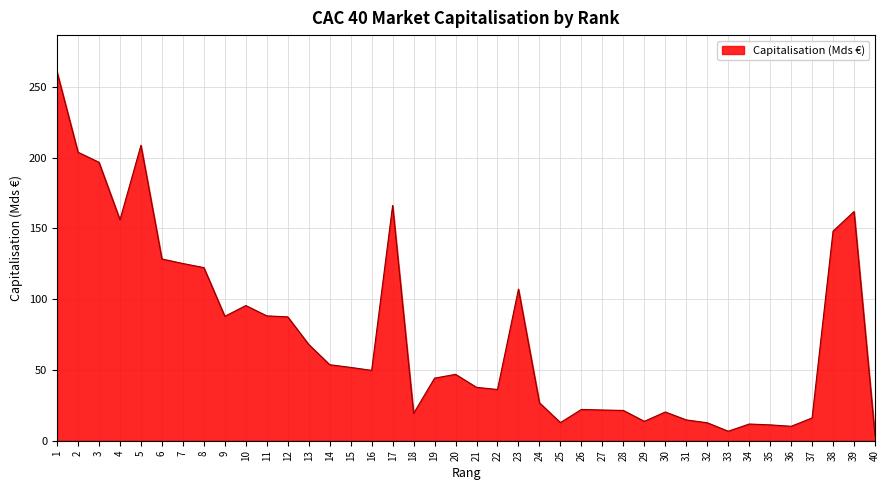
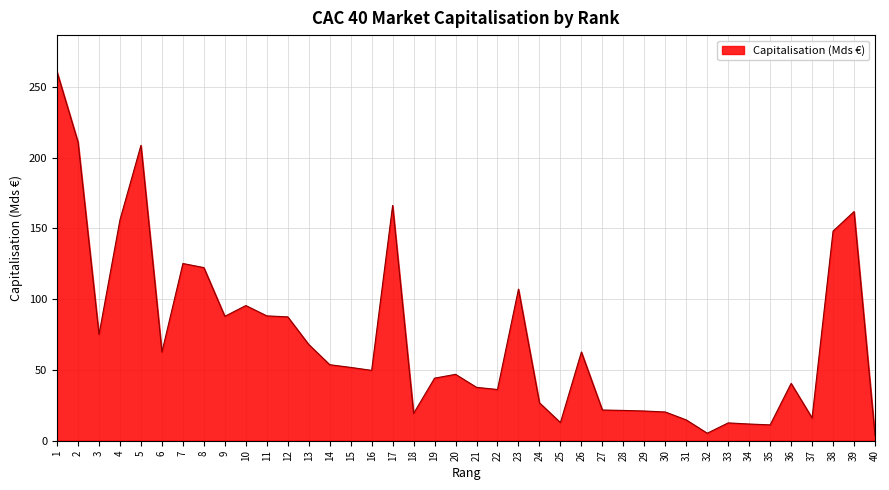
2: 204 -> 211
3: 197 -> 75
6: 128 -> 63
26: 22 -> 63
29: 14 -> 21
32: 13 -> 5
33: 7 -> 13
36: 10 -> 41
